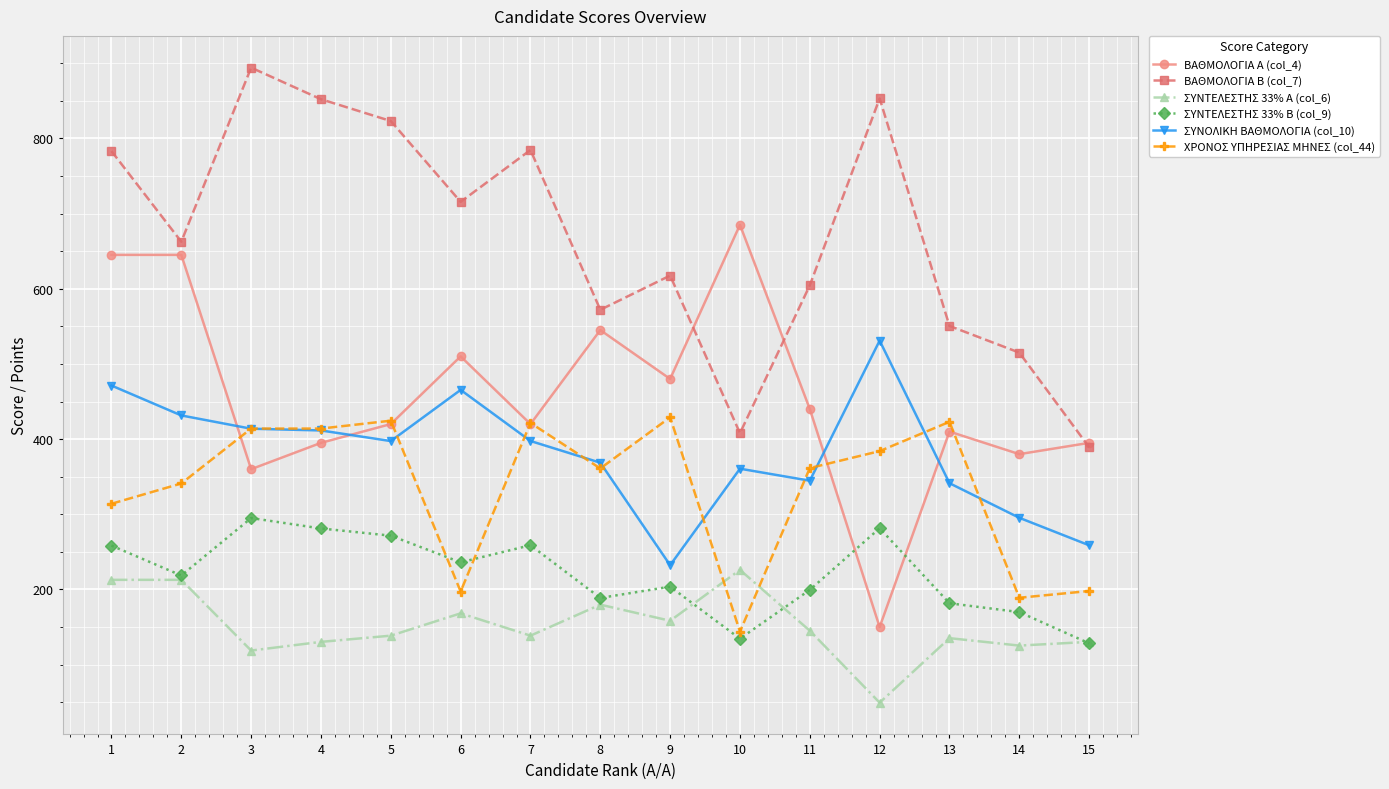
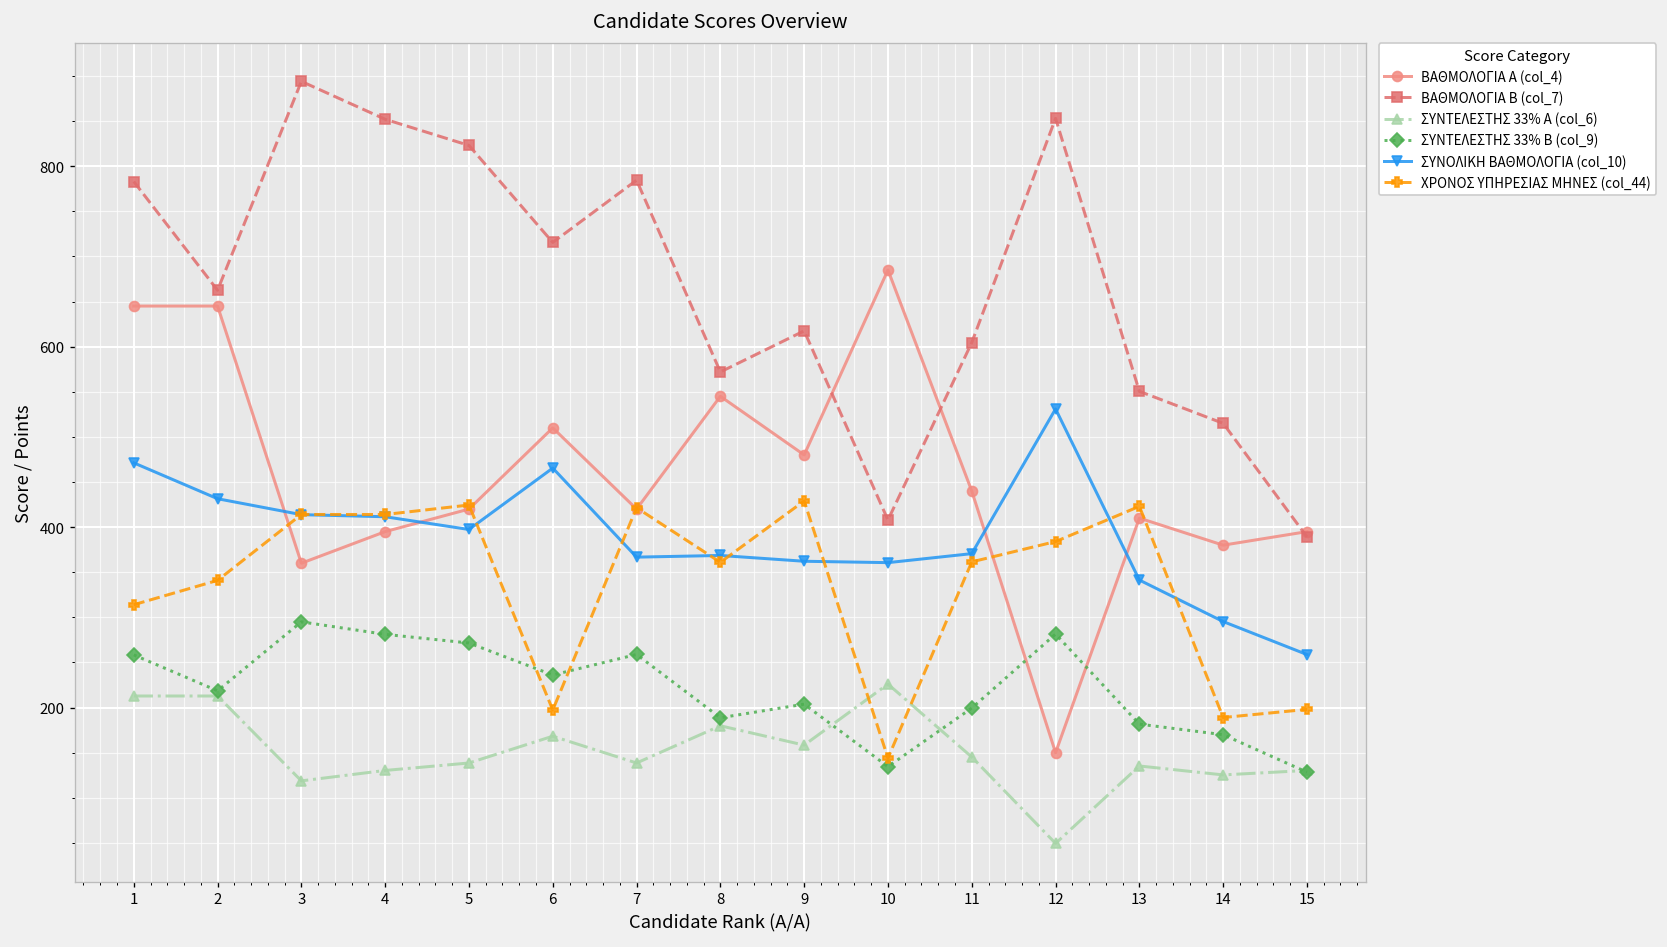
ΣΥΝΟΛΙΚΗ ΒΑΘΜΟΛΟΓΙΑ (col_10), 7: 400 -> 370
ΣΥΝΟΛΙΚΗ ΒΑΘΜΟΛΟΓΙΑ (col_10), 9: 230 -> 360
ΣΥΝΟΛΙΚΗ ΒΑΘΜΟΛΟΓΙΑ (col_10), 11: 340 -> 370
